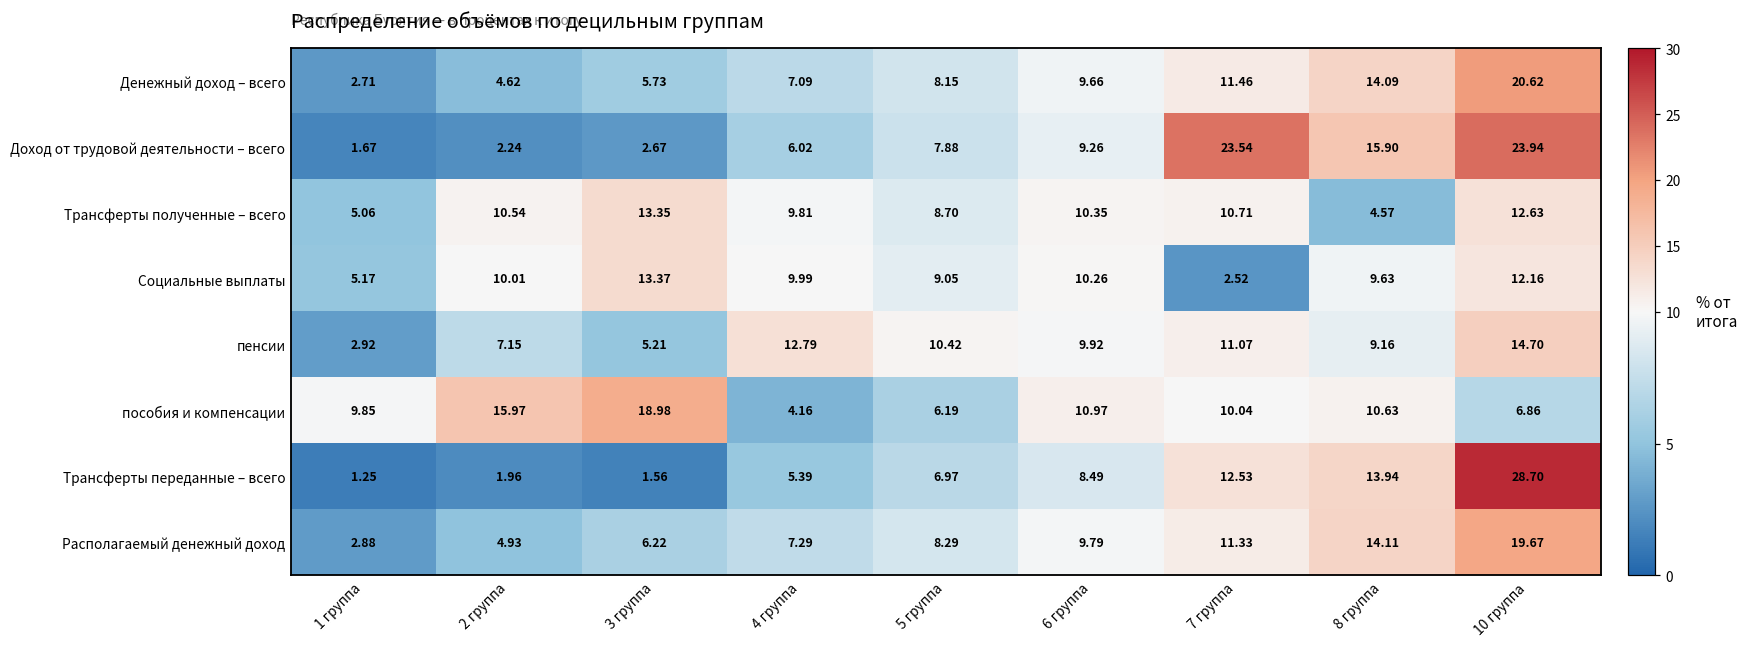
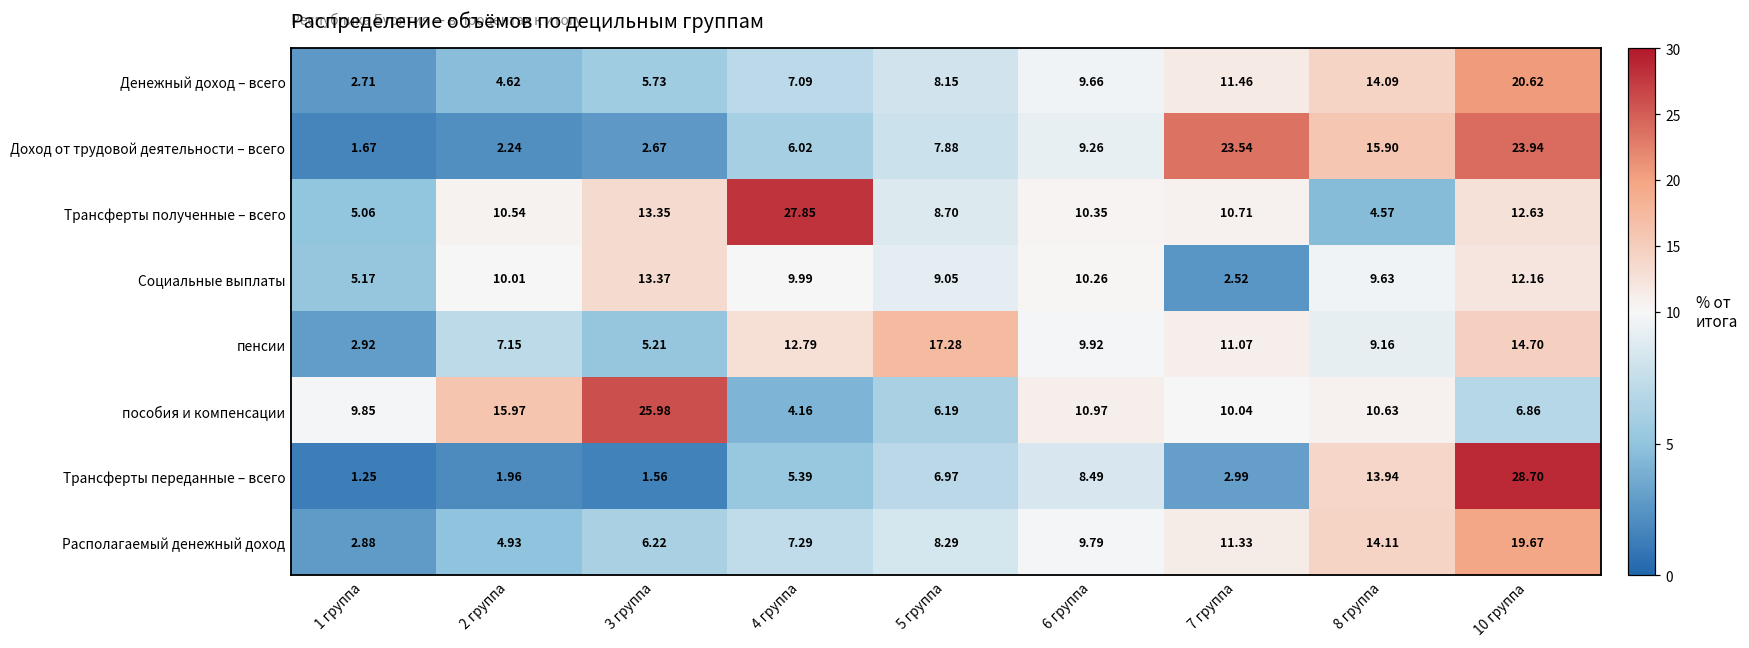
Трансферты полученные – всего, 4 группа: 9.81 -> 27.85
пенсии, 5 группа: 10.42 -> 17.28
пособия и компенсации, 3 группа: 18.98 -> 25.98
Трансферты переданные – всего, 7 группа: 12.53 -> 2.99
